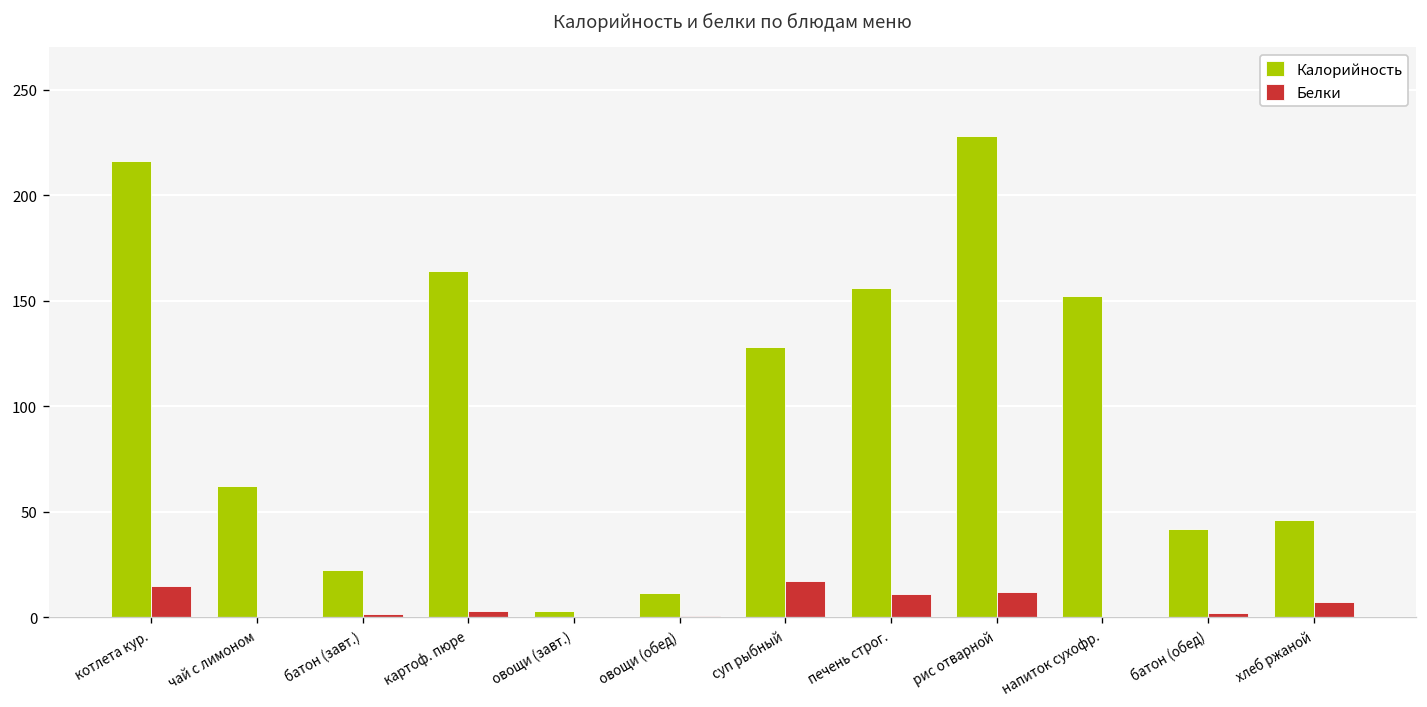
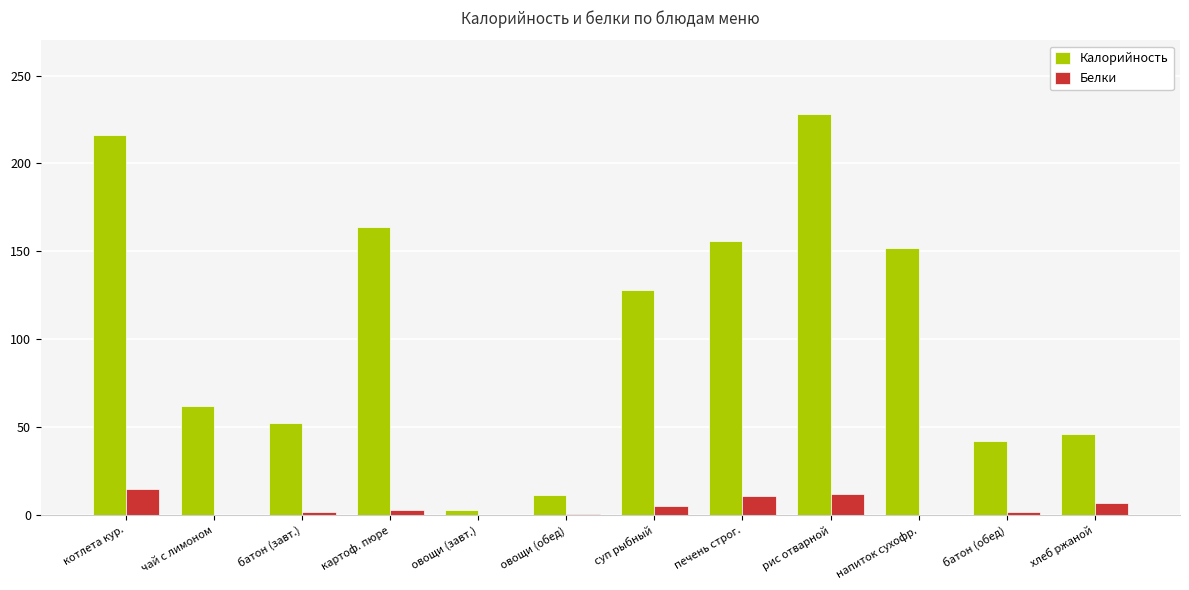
Калорийность, батон (завт.): 22 -> 52
Белки, суп рыбный: 17 -> 5
